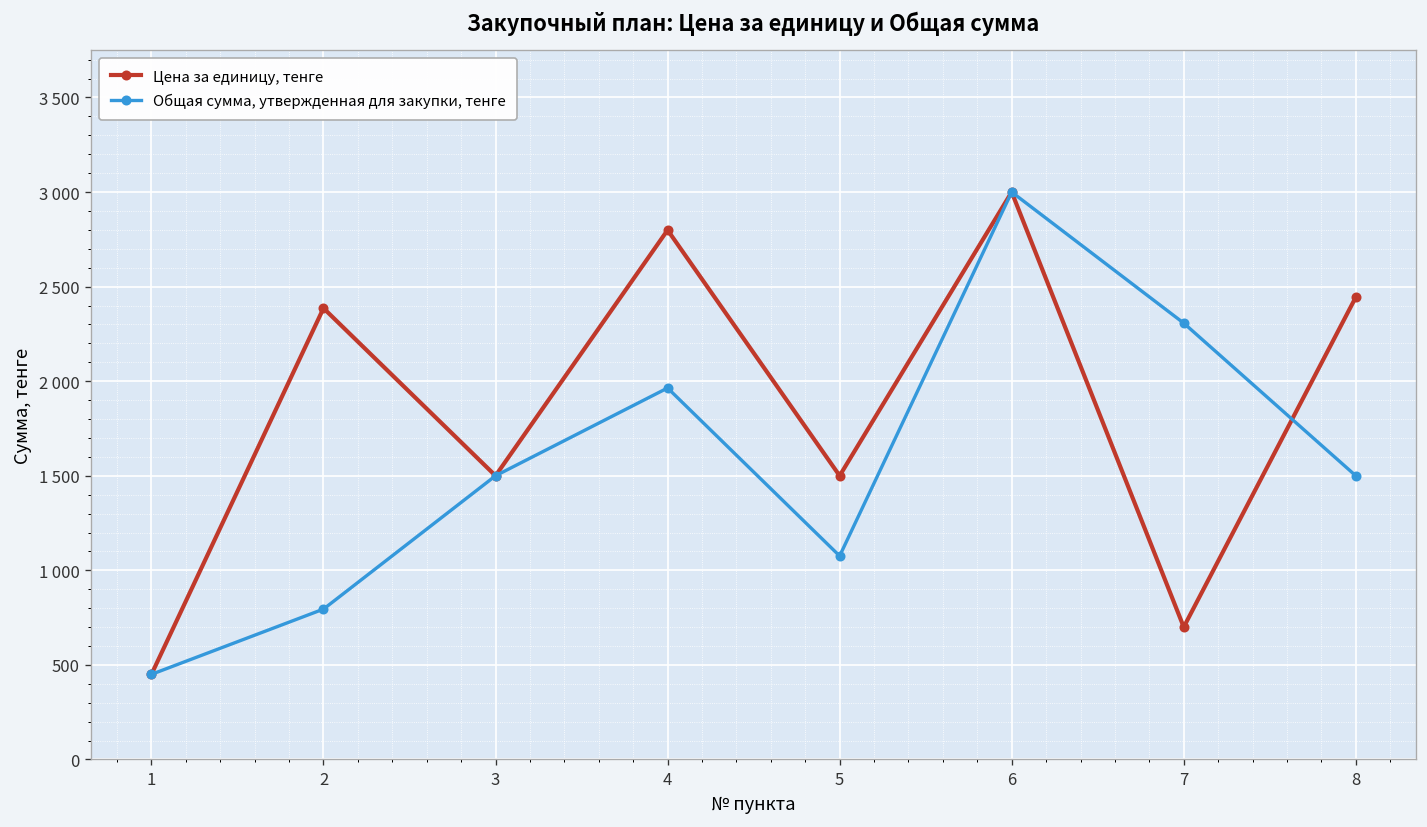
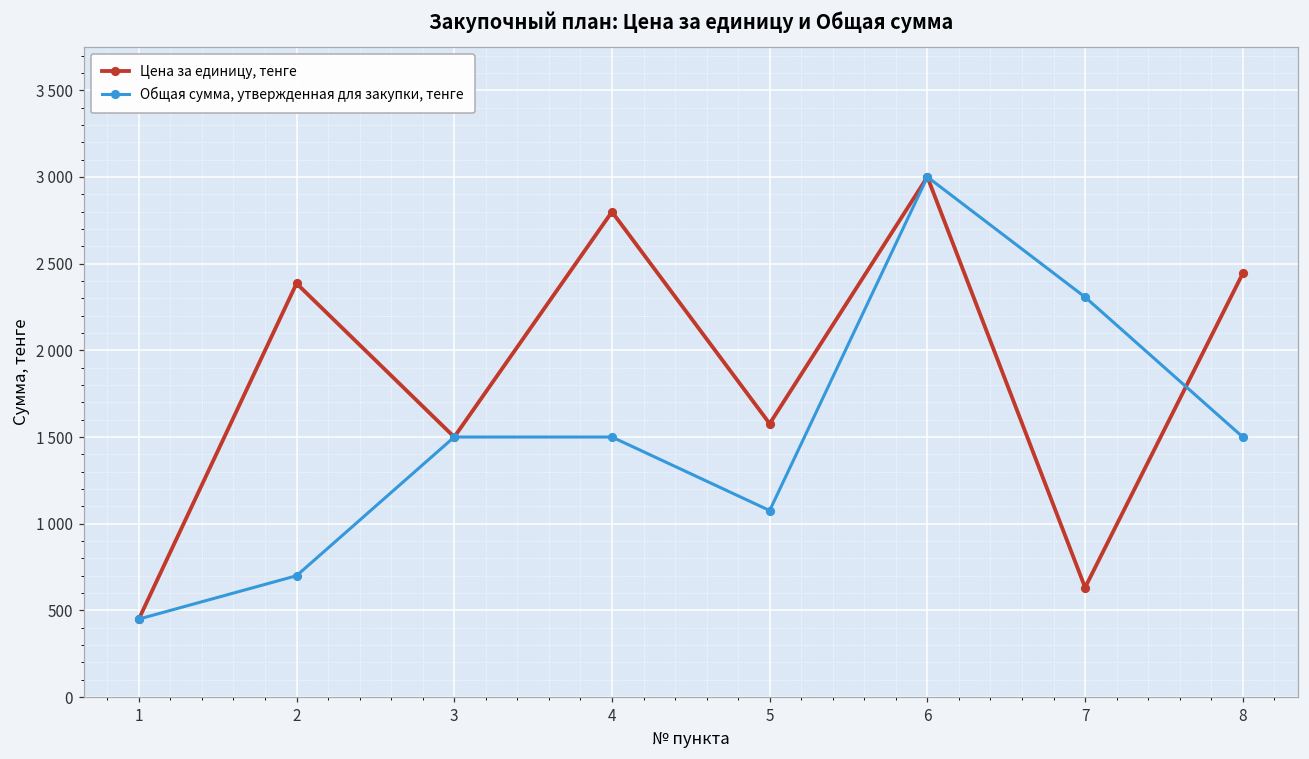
Общая сумма, утвержденная для закупки, тенге, 2: 800 -> 700
Общая сумма, утвержденная для закупки, тенге, 4: 1960 -> 1500
Цена за единицу, тенге, 5: 1500 -> 1580
Цена за единицу, тенге, 7: 700 -> 630
